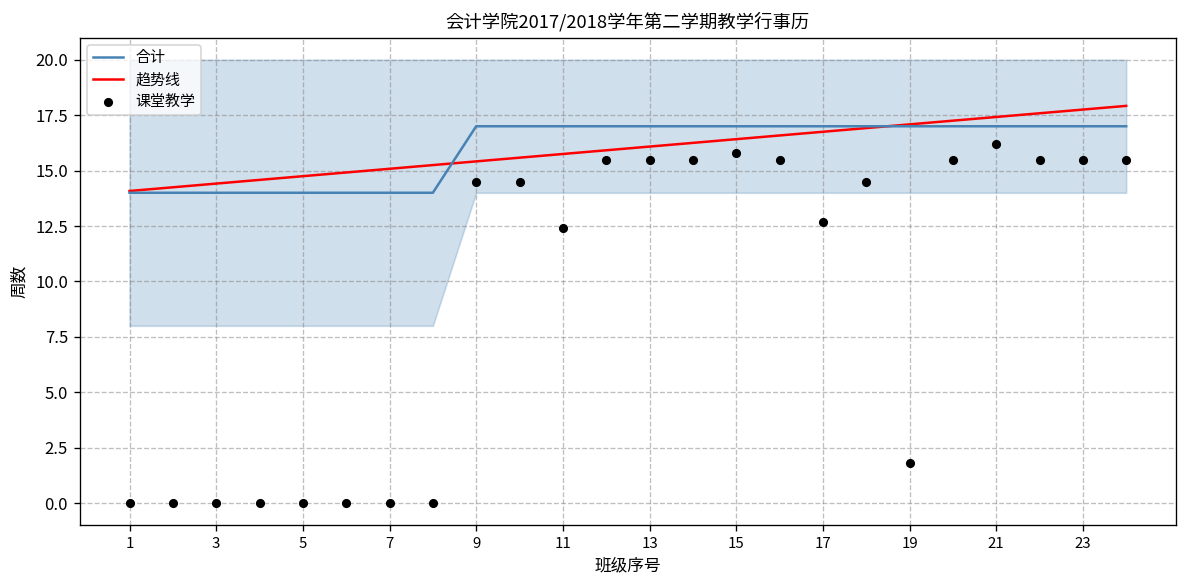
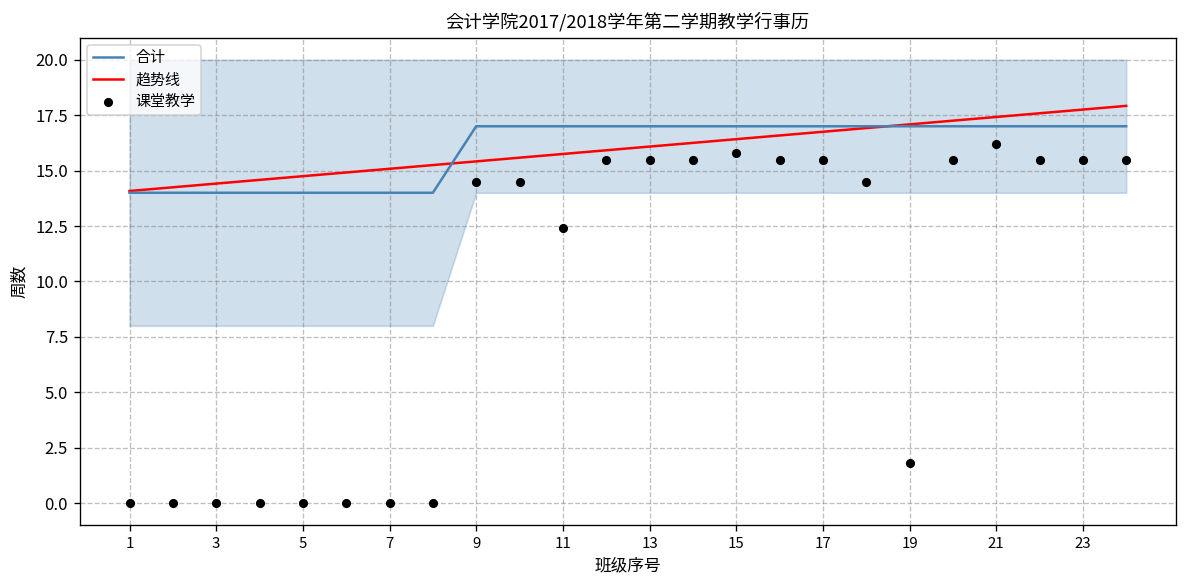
课堂教学, 17: 12.7 -> 15.5
